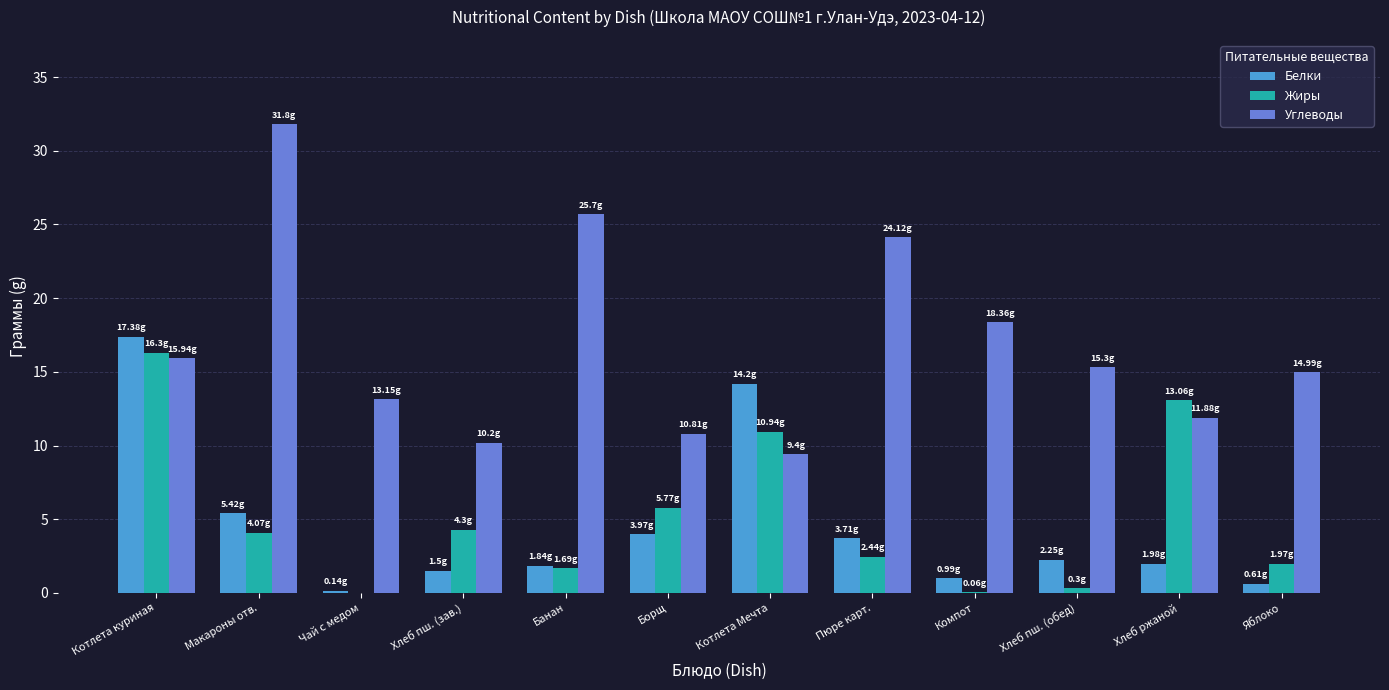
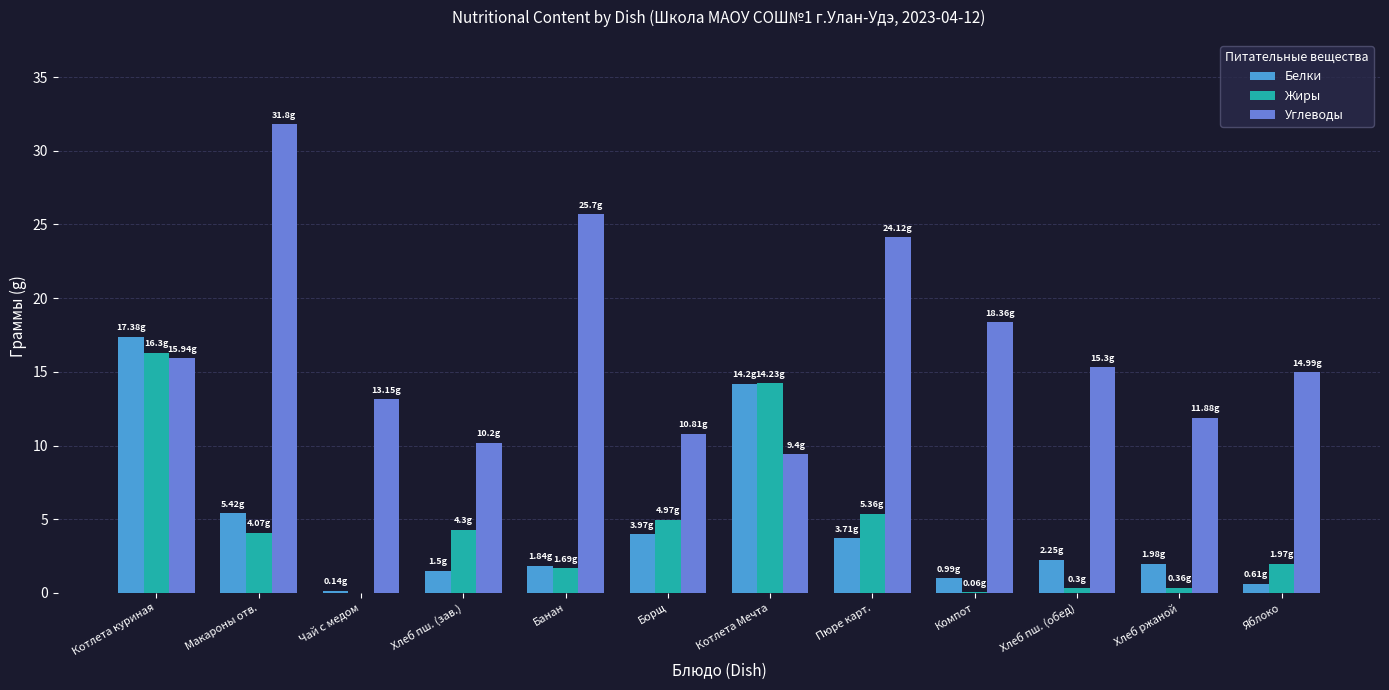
Жиры, Борщ: 5.77g -> 4.97g
Жиры, Котлета Мечта: 10.94g -> 14.23g
Жиры, Пюре карт.: 2.44g -> 5.36g
Жиры, Хлеб ржаной: 13.06g -> 0.36g
